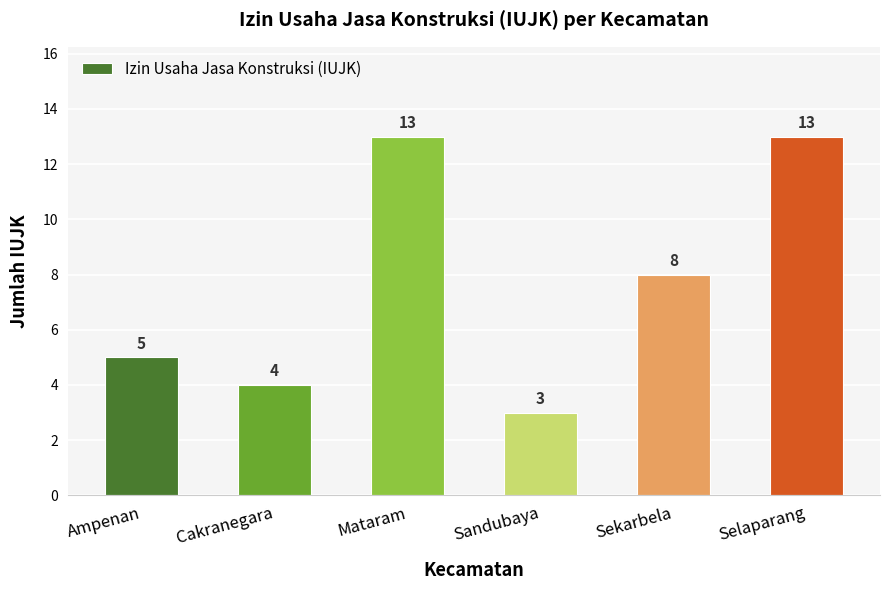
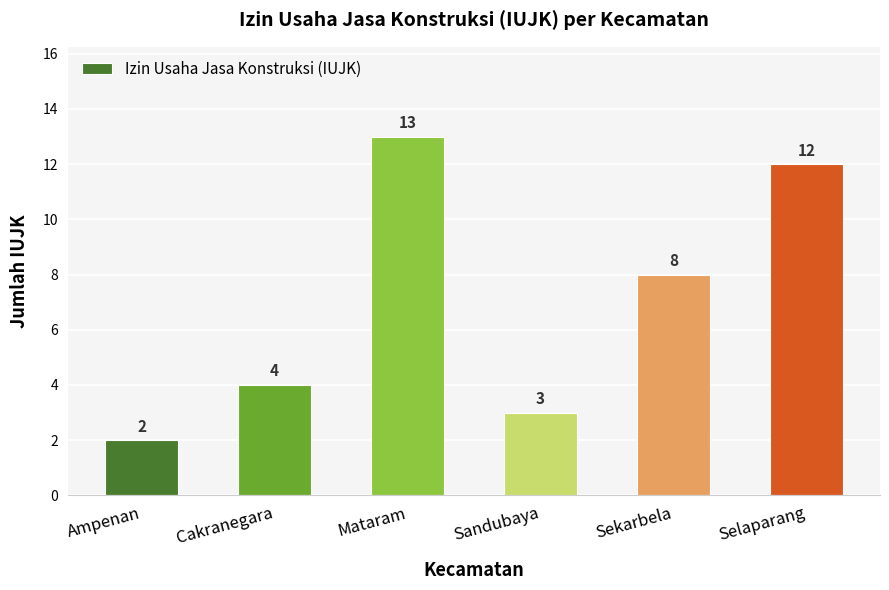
Ampenan: 5 -> 2
Selaparang: 13 -> 12
